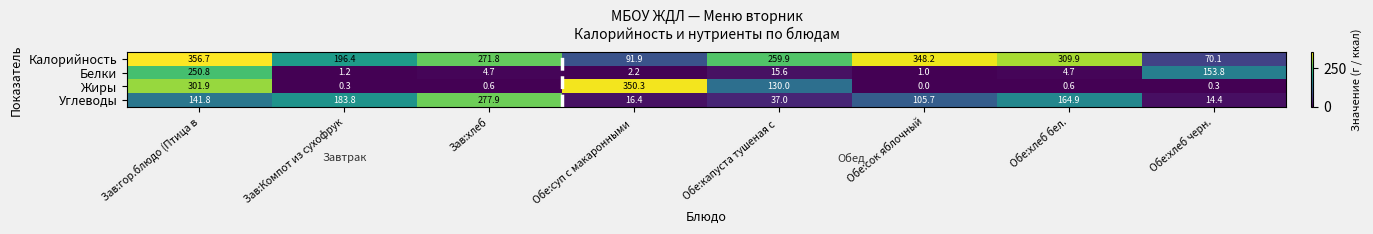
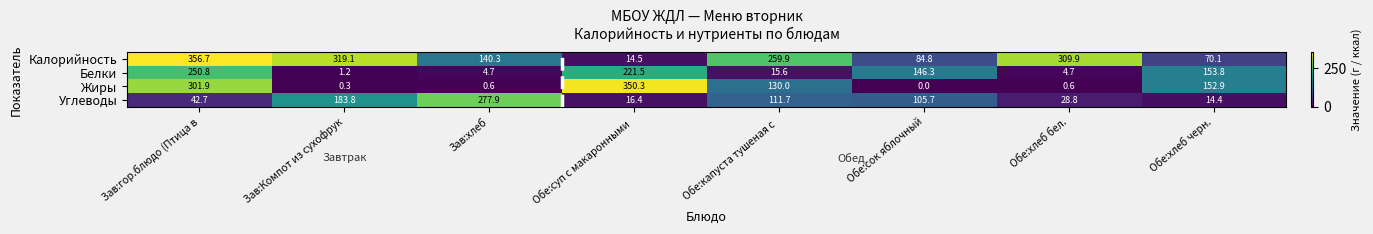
Калорийность, Зав:Компот из сухофрук: 196.4 -> 319.1
Калорийность, Зав:хлеб: 271.8 -> 140.3
Калорийность, Обе:суп с макаронными: 91.9 -> 14.5
Калорийность, Обе:сок яблочный: 348.2 -> 84.8
Белки, Обе:суп с макаронными: 2.2 -> 221.5
Белки, Обе:сок яблочный: 1.0 -> 146.3
Жиры, Обе:хлеб черн.: 0.3 -> 152.9
Углеводы, Зав:гор.блюдо (Птица в: 141.8 -> 42.7
Углеводы, Обе:капуста тушеная с: 37.0 -> 111.7
Углеводы, Обе:хлеб бел.: 164.9 -> 28.8
